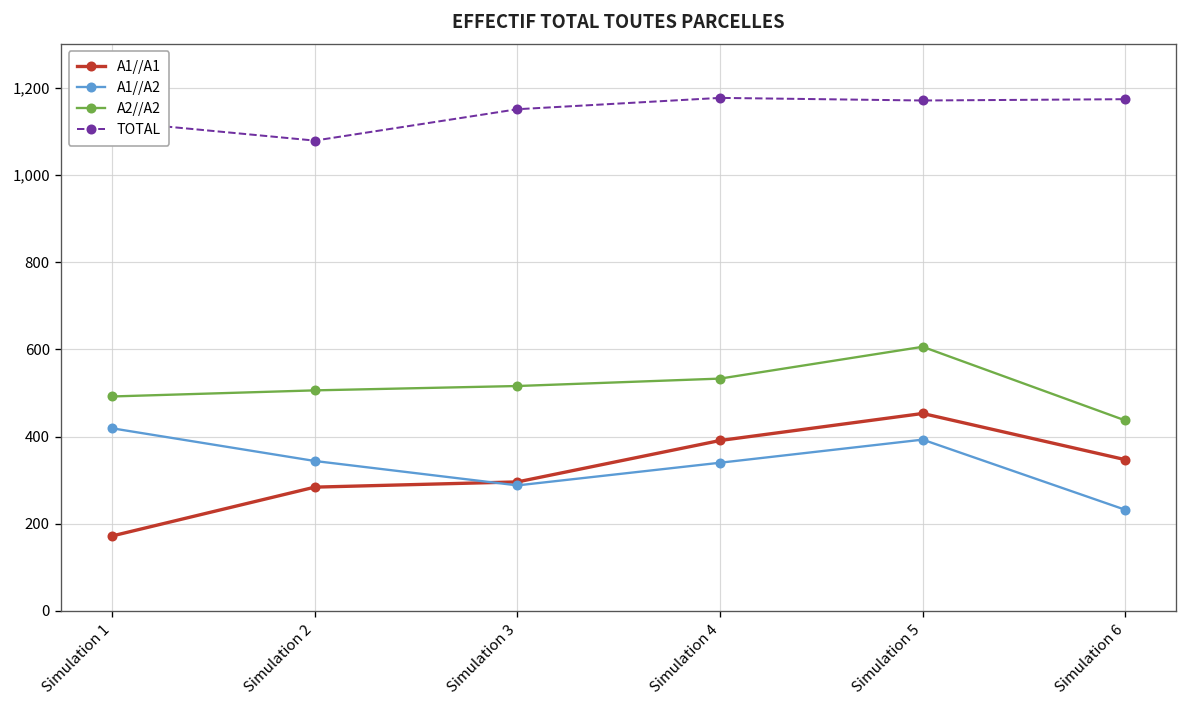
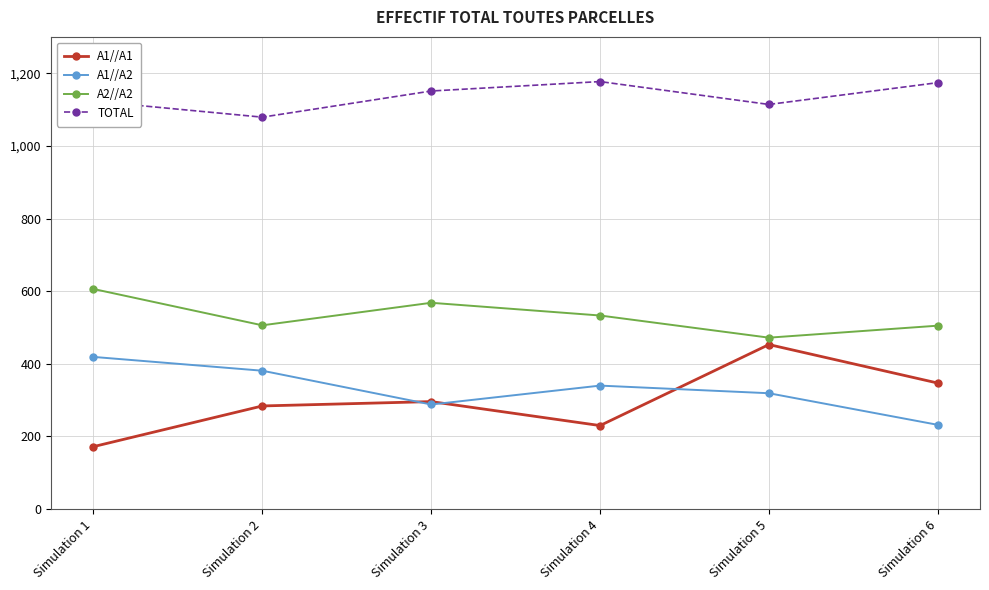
A2//A2, Simulation 1: 490 -> 610
A1//A2, Simulation 2: 340 -> 380
A2//A2, Simulation 3: 520 -> 570
A1//A1, Simulation 4: 390 -> 230
A1//A2, Simulation 5: 390 -> 320
A2//A2, Simulation 5: 610 -> 470
TOTAL, Simulation 5: 1,170 -> 1,110
A2//A2, Simulation 6: 440 -> 510
